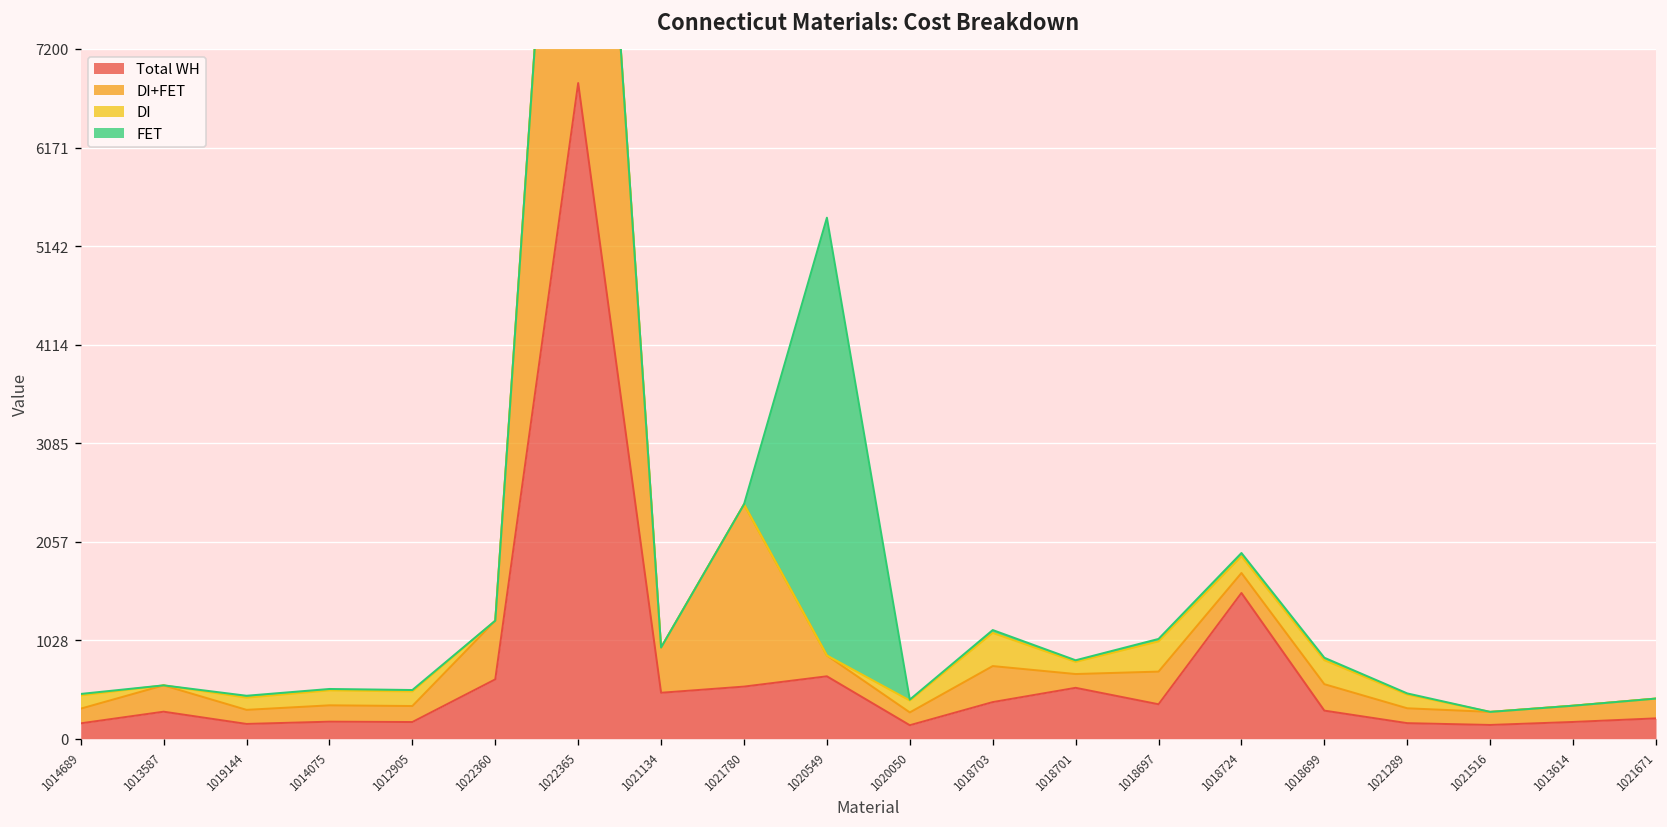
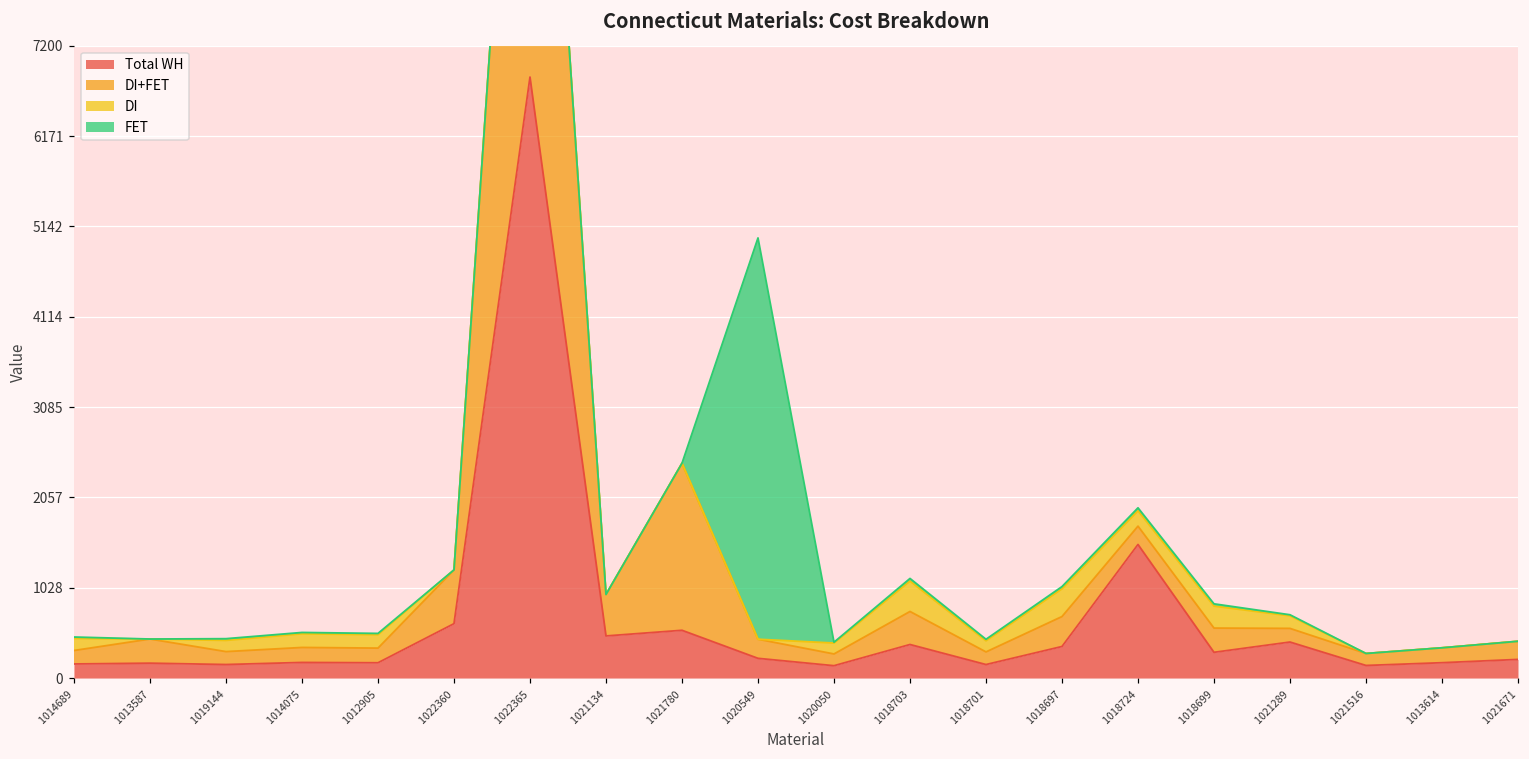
Total WH, 1013587: 300 -> 200
Total WH, 1020549: 700 -> 200
Total WH, 1018701: 500 -> 200
Total WH, 1021289: 200 -> 400
